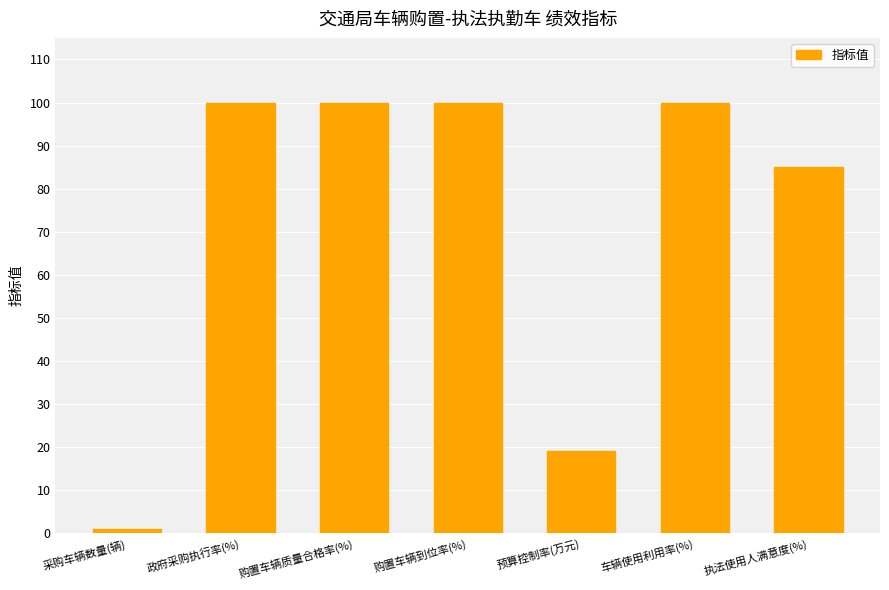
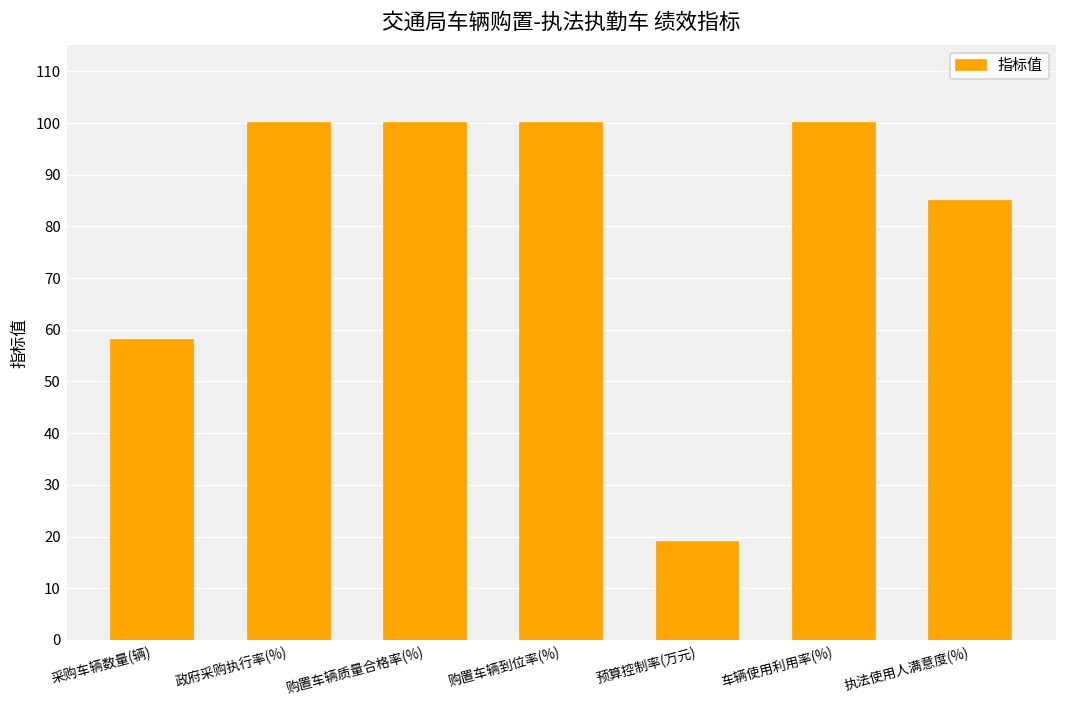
采购车辆数量(辆): 1 -> 58
